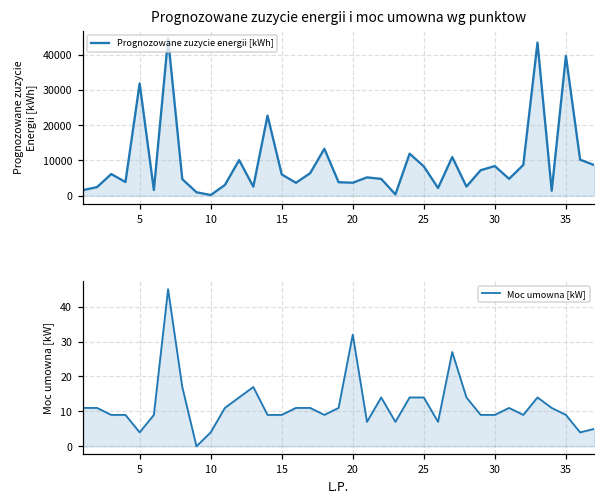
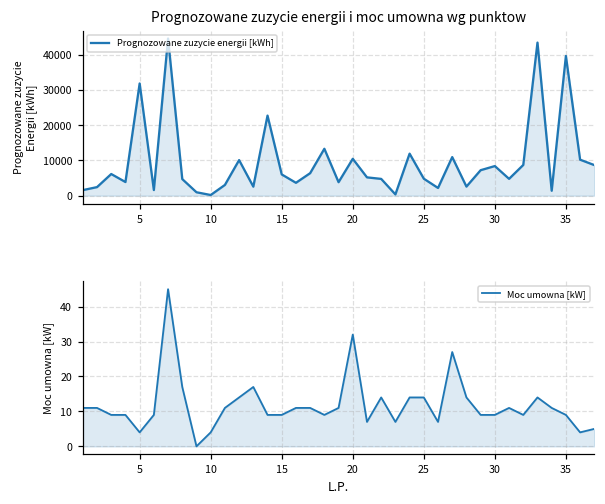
Prognozowane zuzycie energii i moc umowna wg punktow, 20: 4000 -> 10000
Prognozowane zuzycie energii i moc umowna wg punktow, 25: 8000 -> 5000
